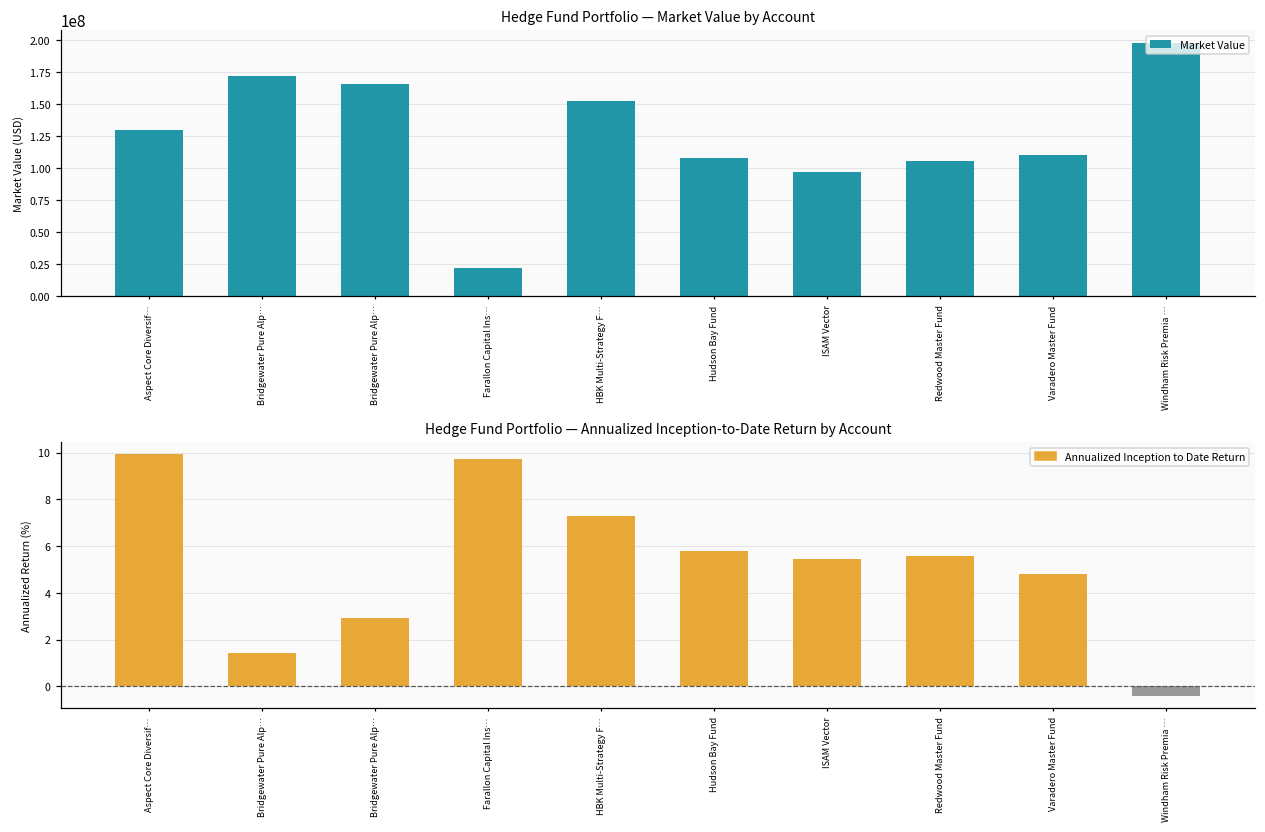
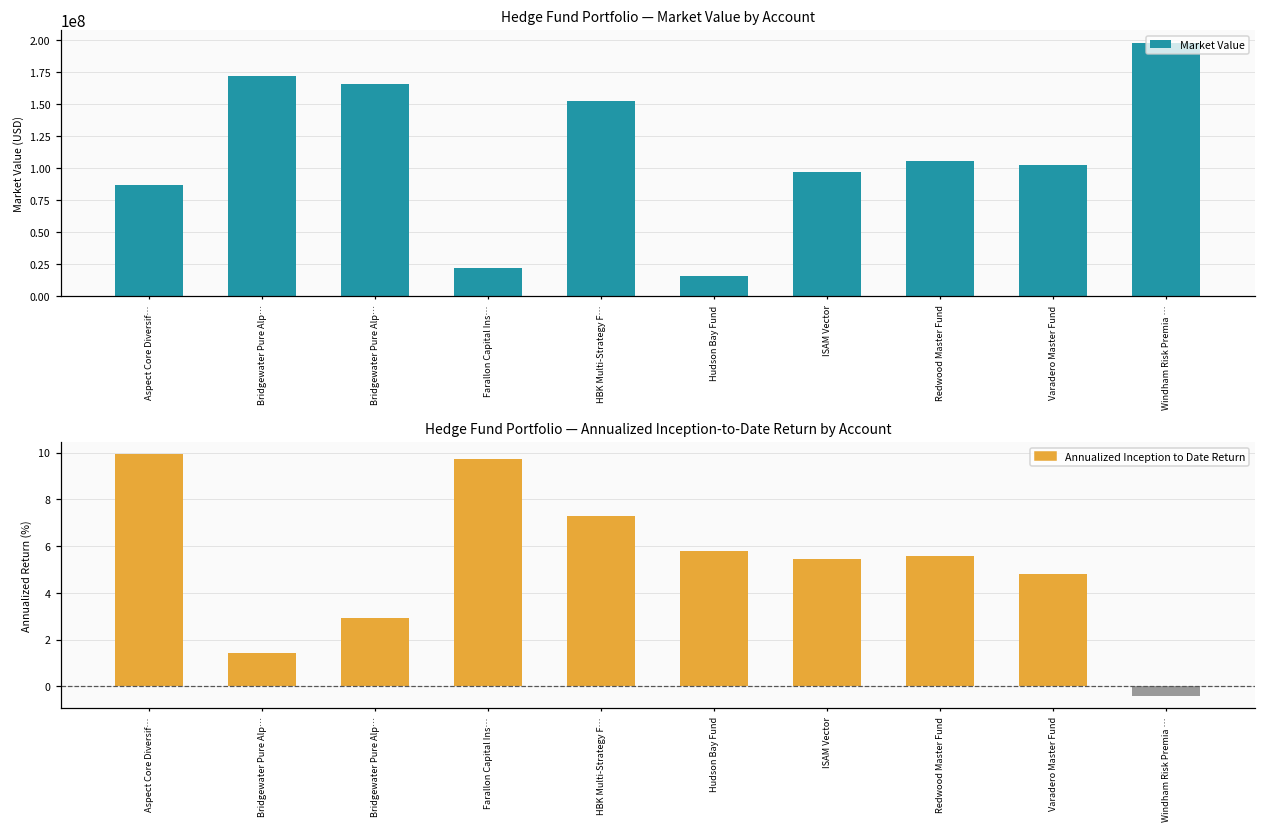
Hedge Fund Portfolio — Market Value by Account, Aspect Core Diversif…: 130000000 -> 87000000
Hedge Fund Portfolio — Market Value by Account, Hudson Bay Fund: 108000000 -> 16000000
Hedge Fund Portfolio — Market Value by Account, Varadero Master Fund: 110000000 -> 103000000
